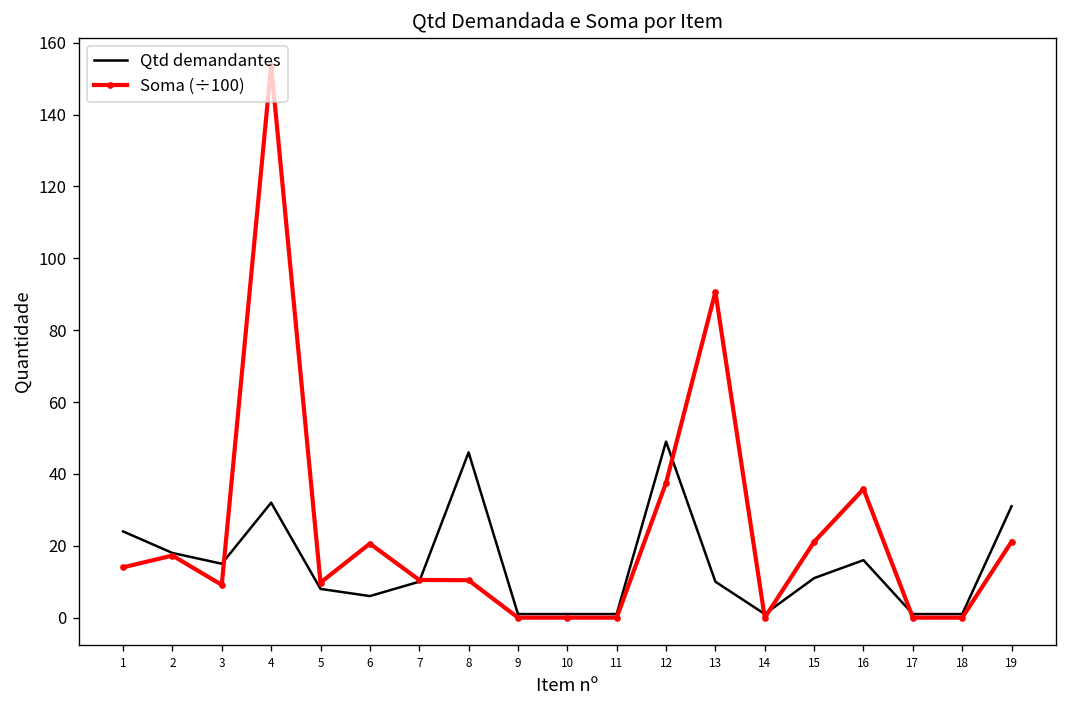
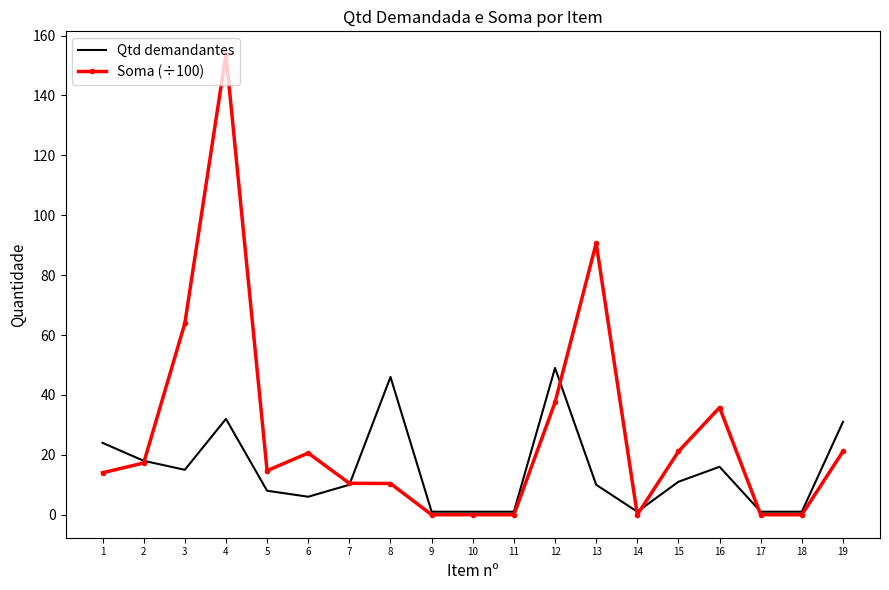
Soma (÷100), 3: 9 -> 64
Soma (÷100), 5: 10 -> 15
